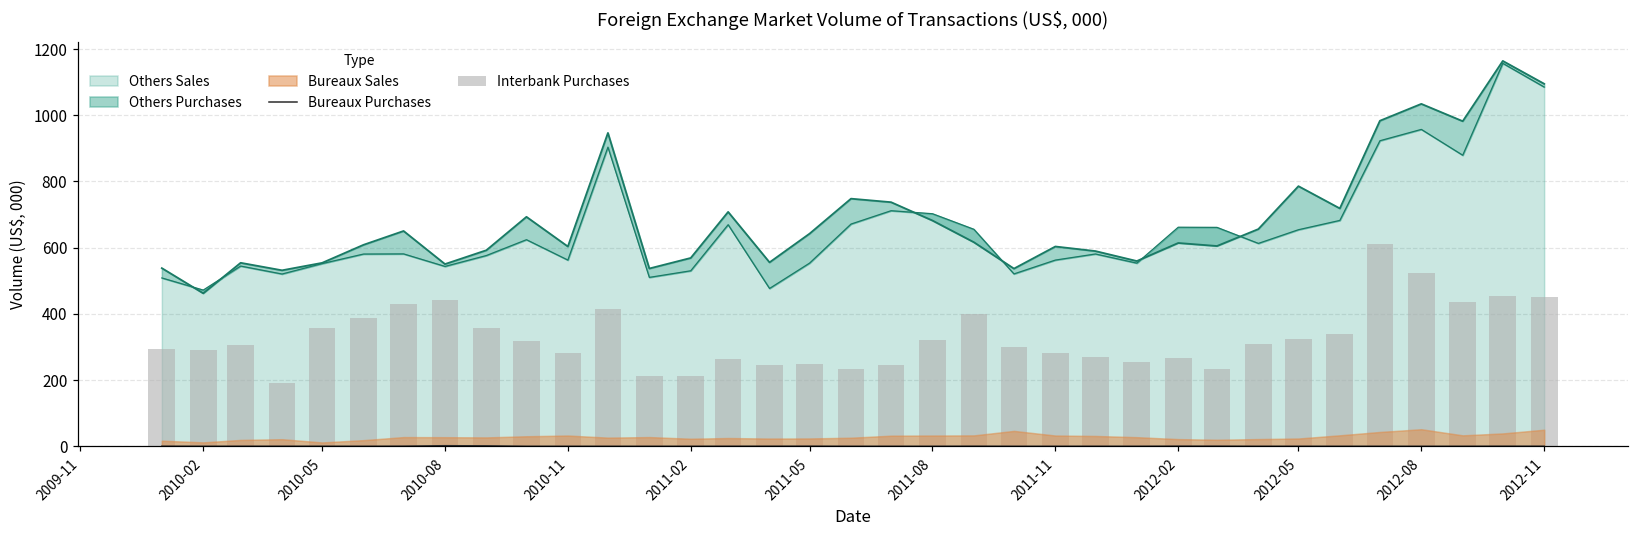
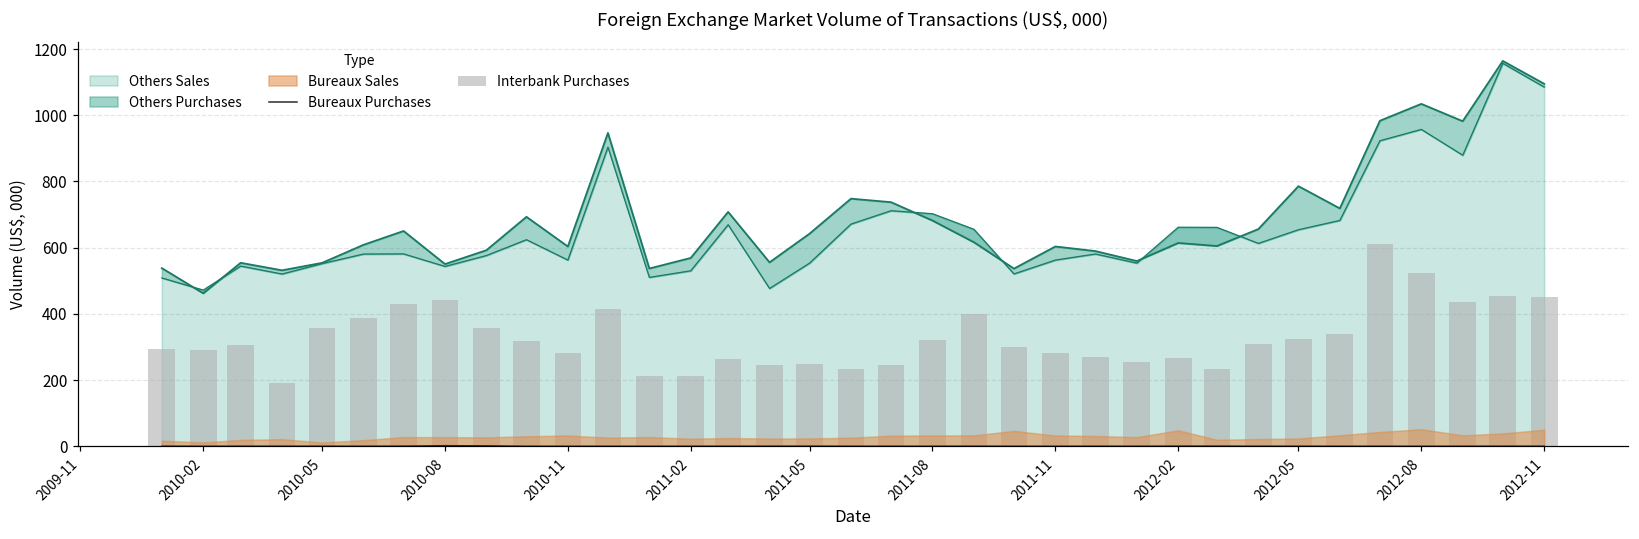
Bureaux Sales, 2012-02: 20 -> 50
